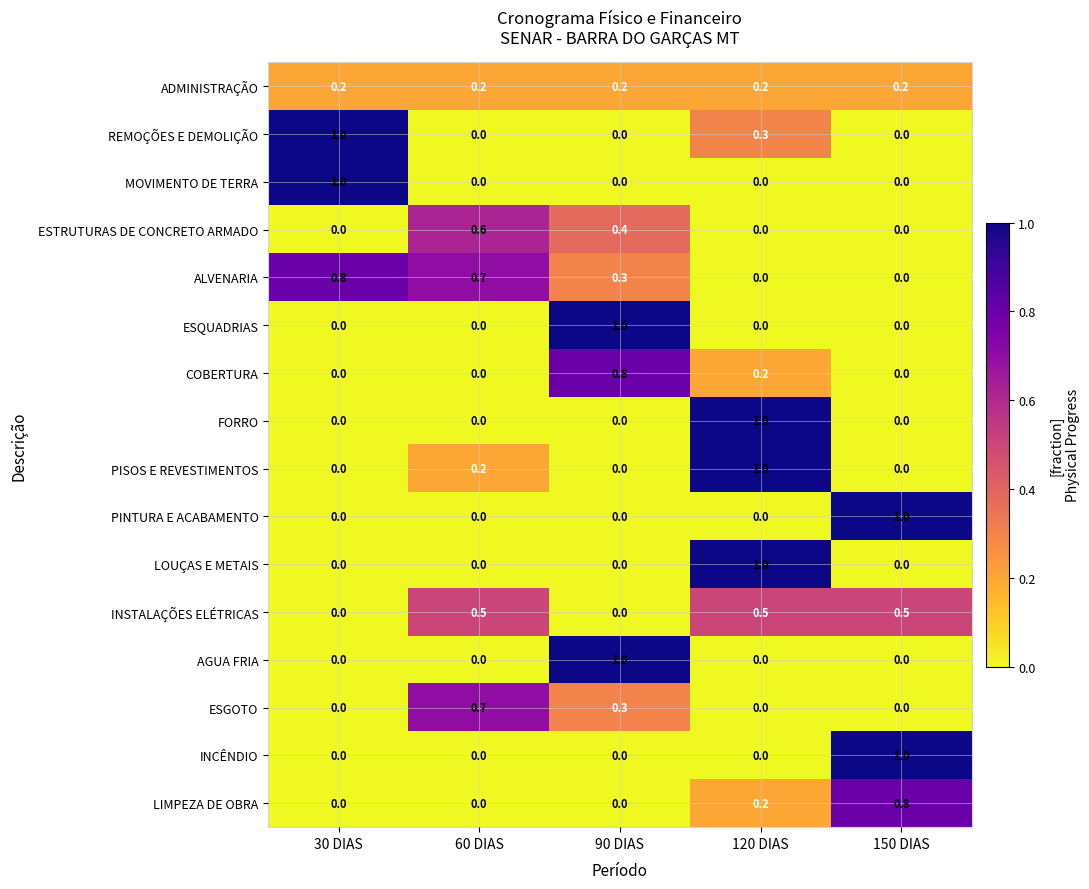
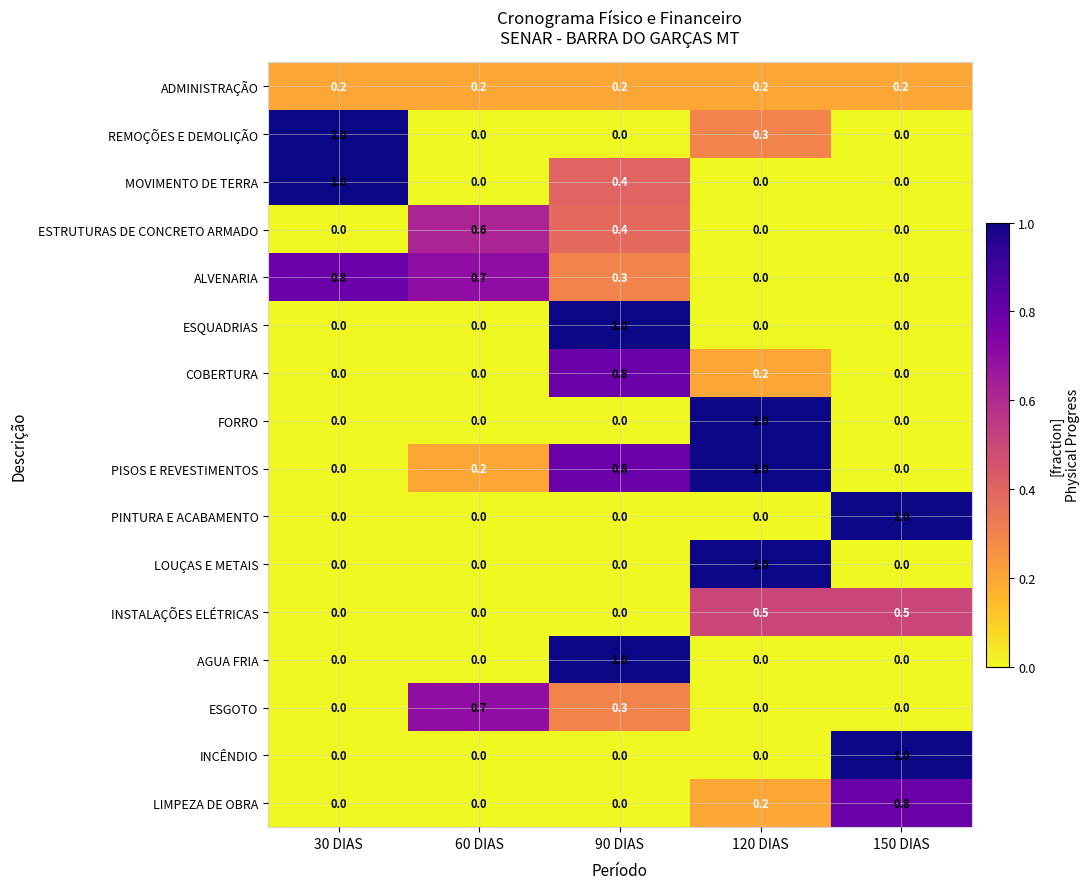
MOVIMENTO DE TERRA, 90 DIAS: 0.0 -> 0.4
PISOS E REVESTIMENTOS, 90 DIAS: 0.0 -> 0.8
INSTALAÇÕES ELÉTRICAS, 60 DIAS: 0.5 -> 0.0
